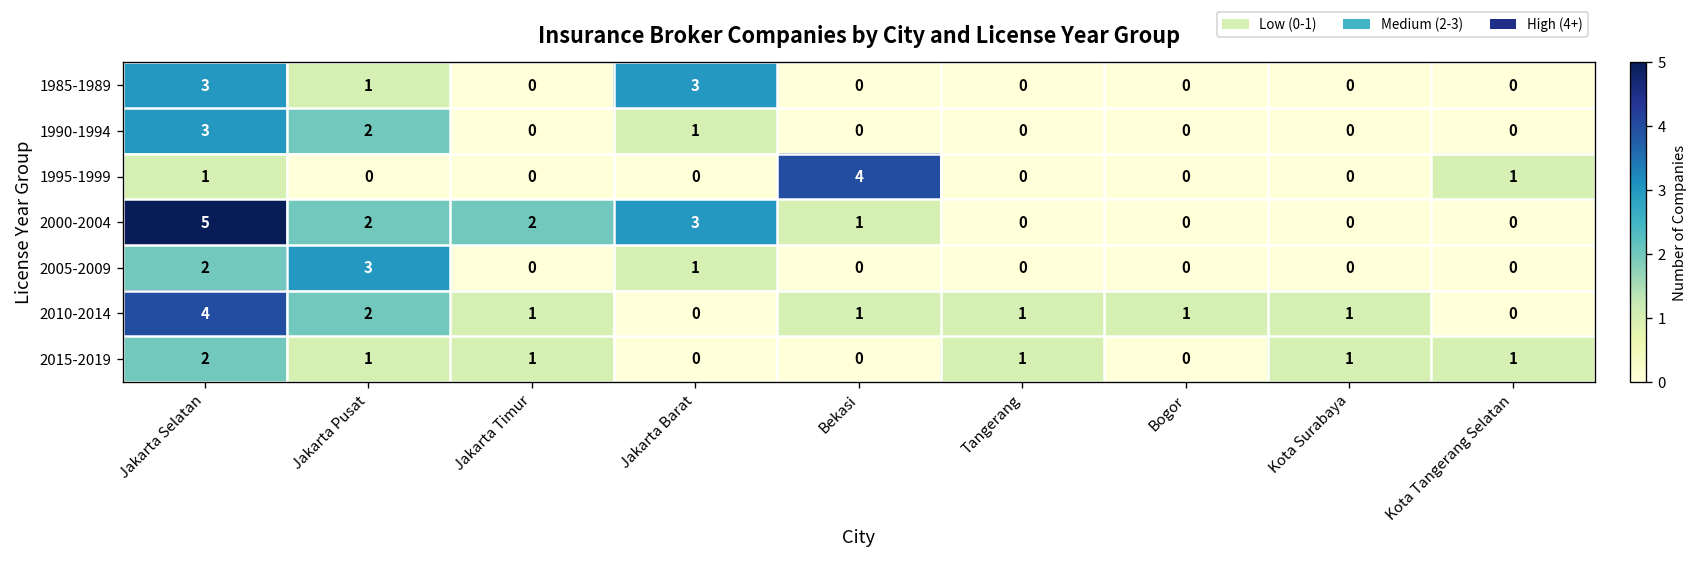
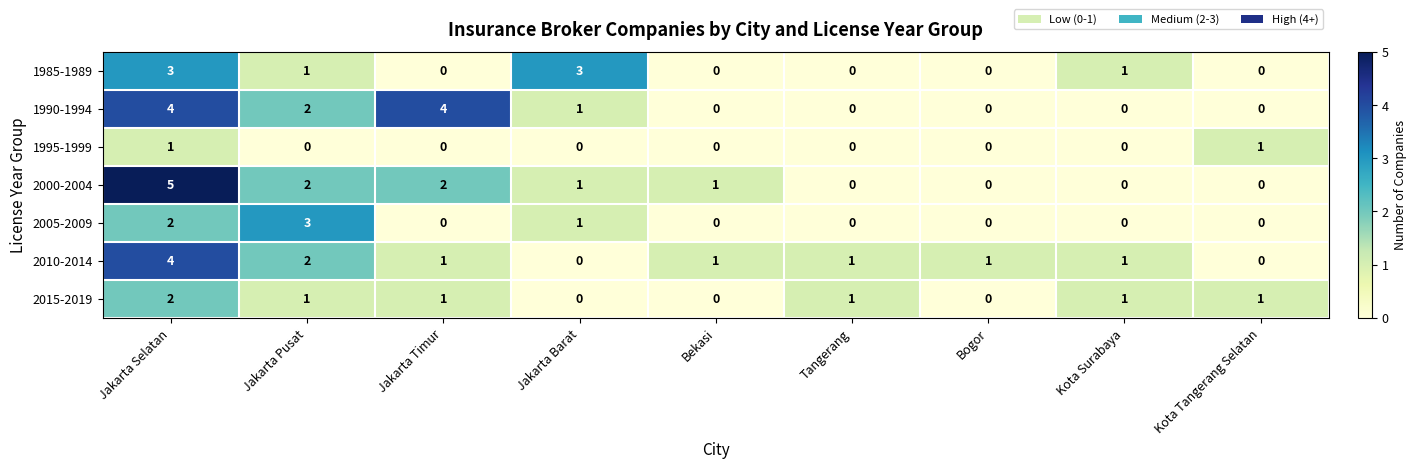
1985-1989, Kota Surabaya: 0 -> 1
1990-1994, Jakarta Selatan: 3 -> 4
1990-1994, Jakarta Timur: 0 -> 4
1995-1999, Bekasi: 4 -> 0
2000-2004, Jakarta Barat: 3 -> 1
